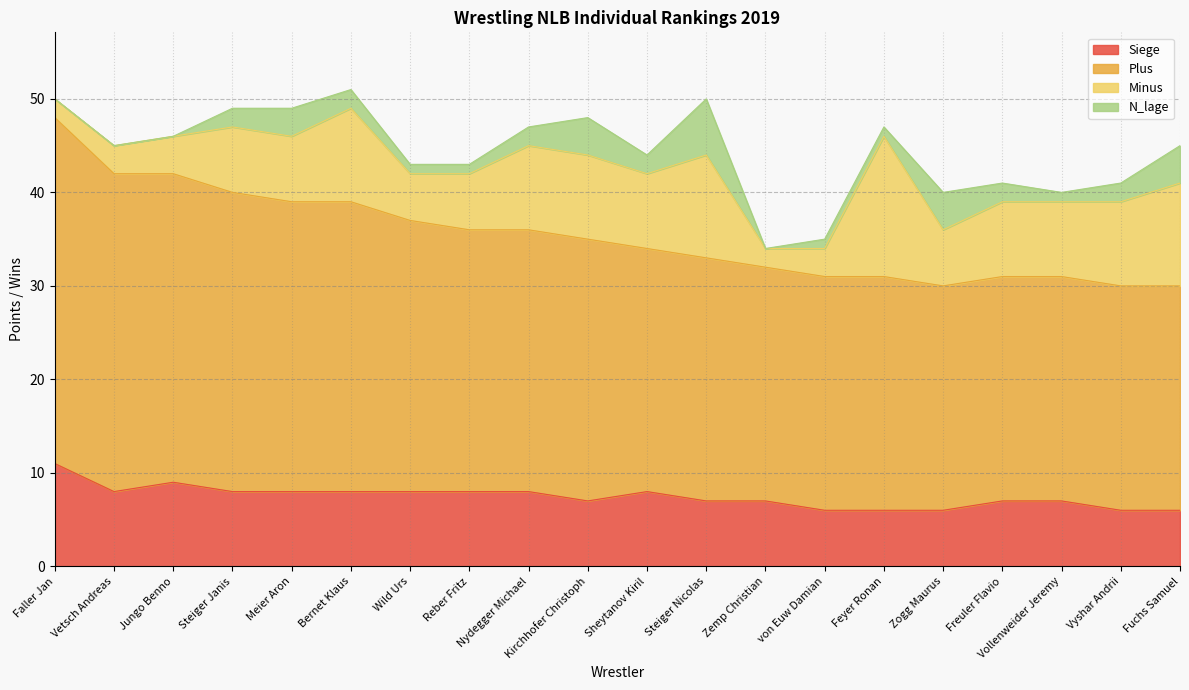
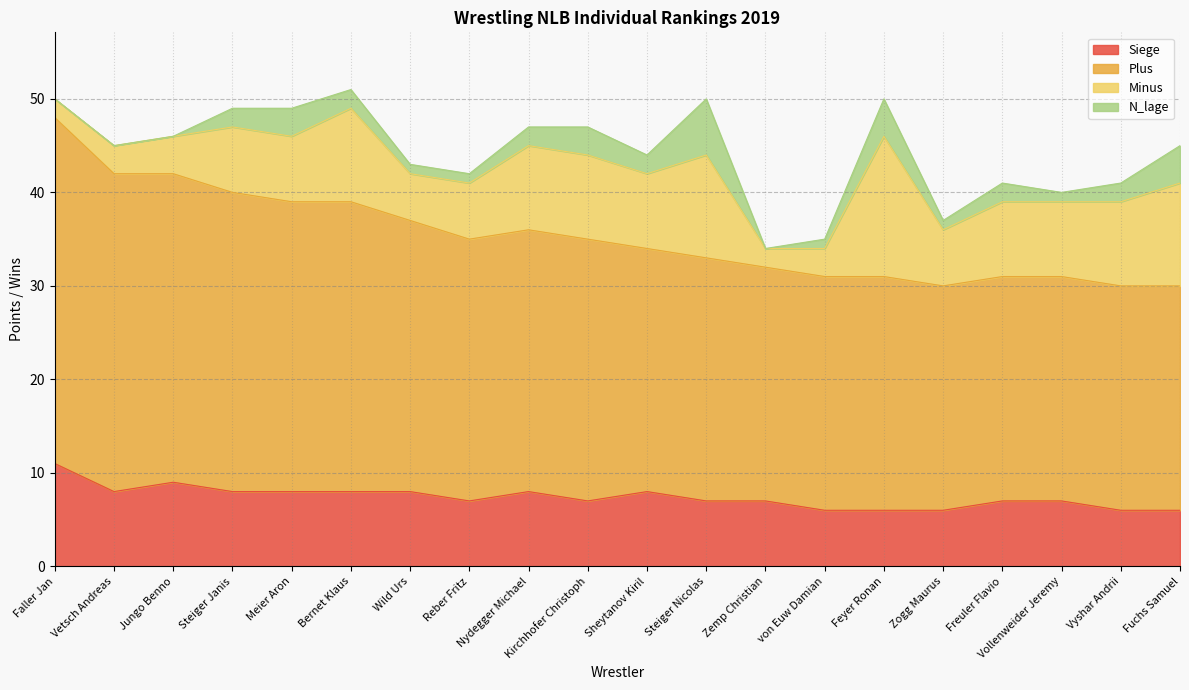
Siege, Reber Fritz: 8 -> 7
N_lage, Kirchhofer Christoph: 4 -> 3
N_lage, Feyer Ronan: 1 -> 4
N_lage, Zogg Maurus: 4 -> 1
